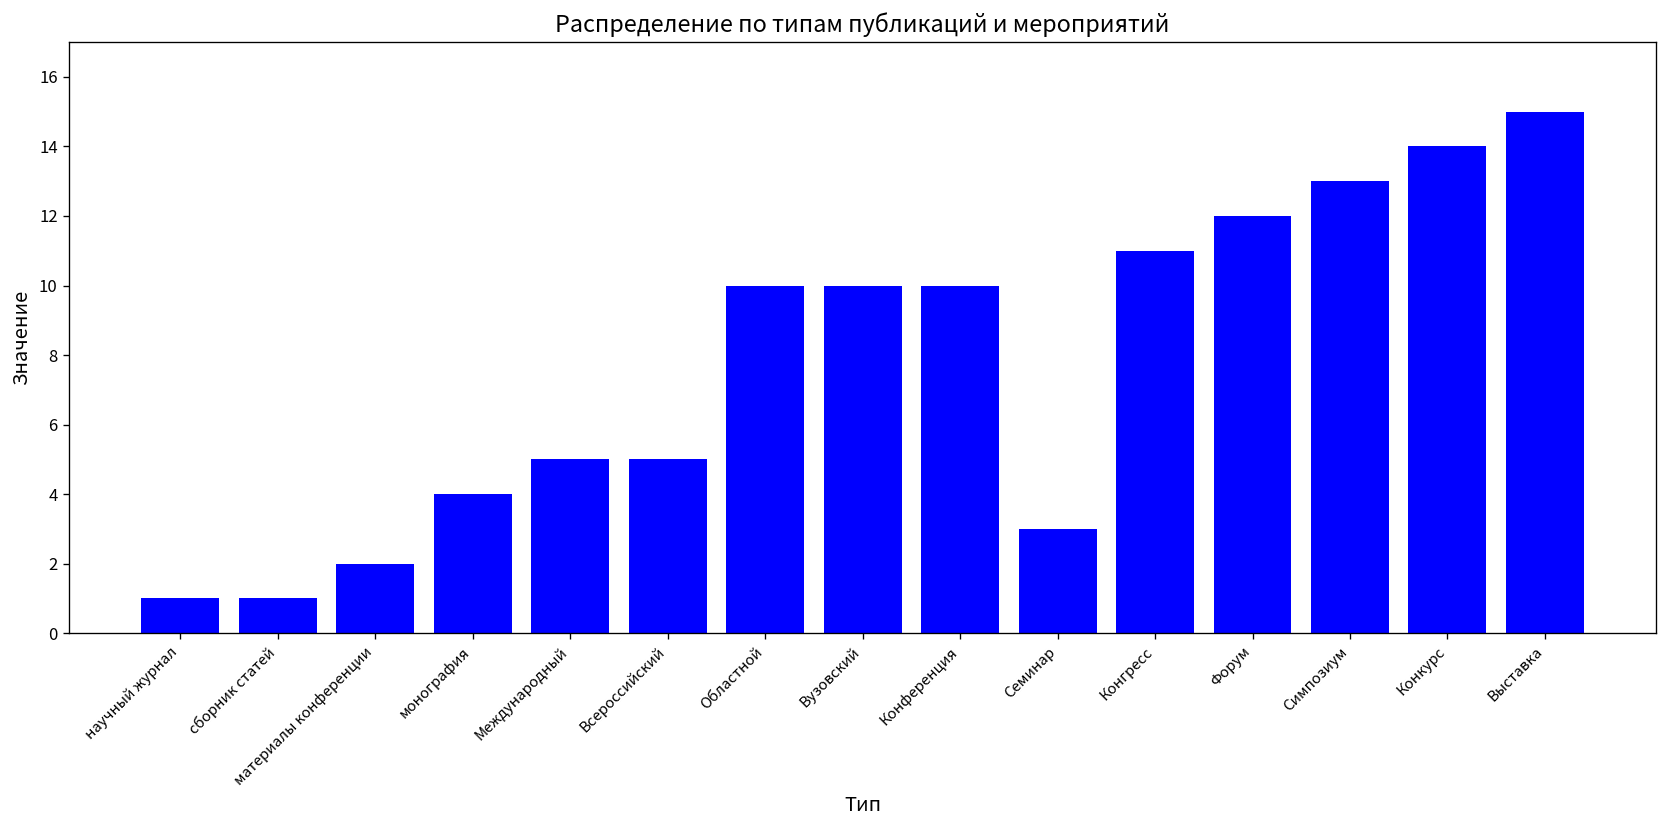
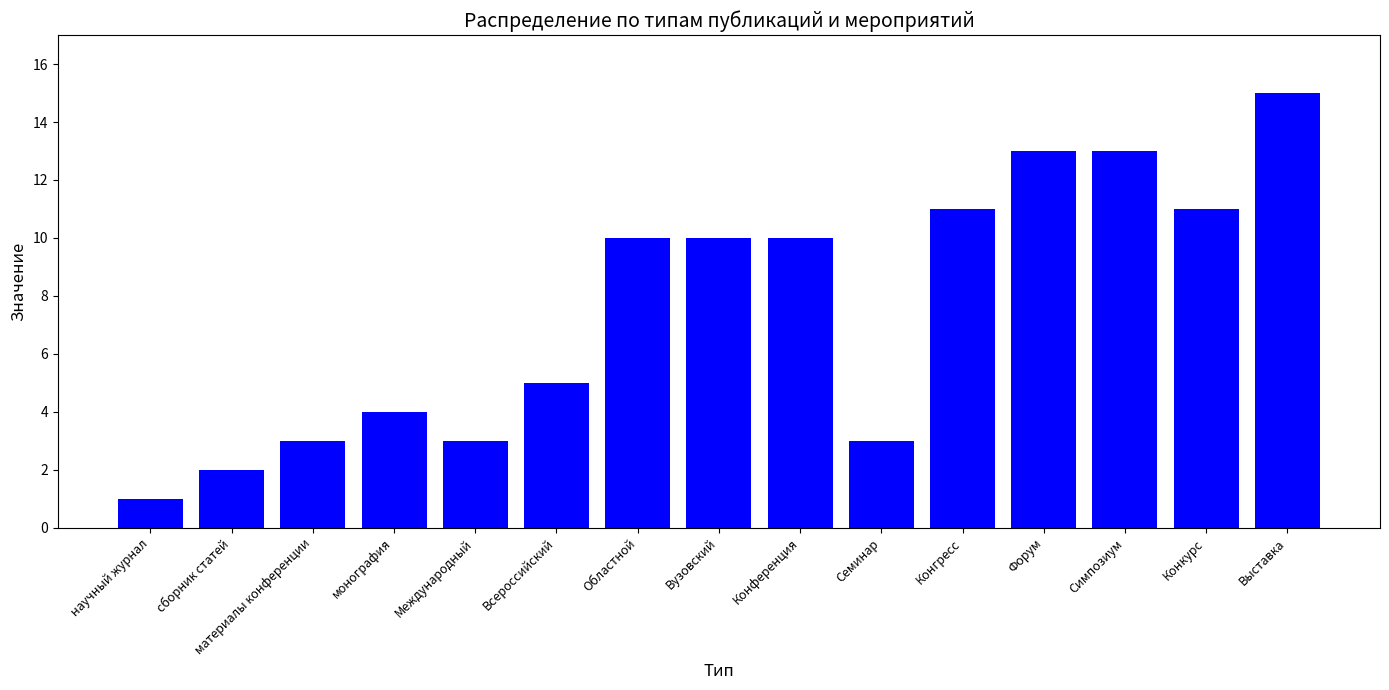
сборник статей: 1 -> 2
материалы конференции: 2 -> 3
Международный: 5 -> 3
Форум: 12 -> 13
Конкурс: 14 -> 11
